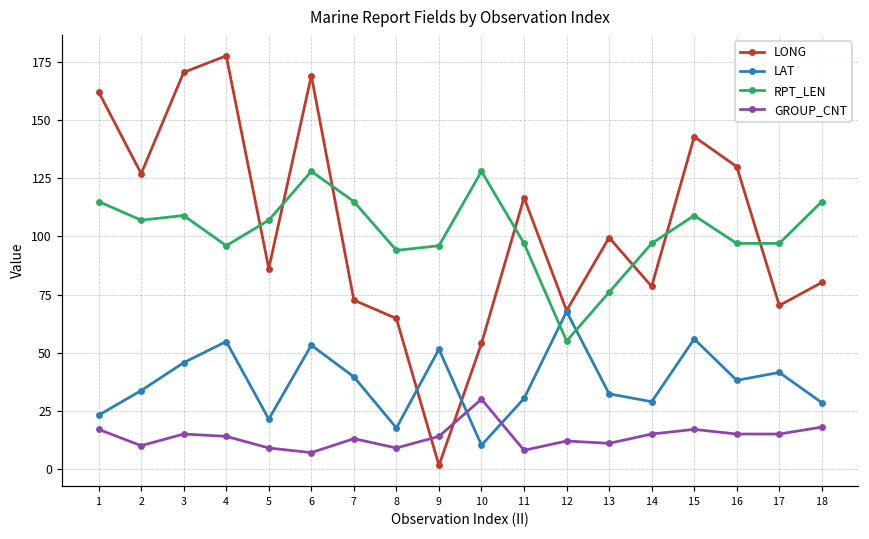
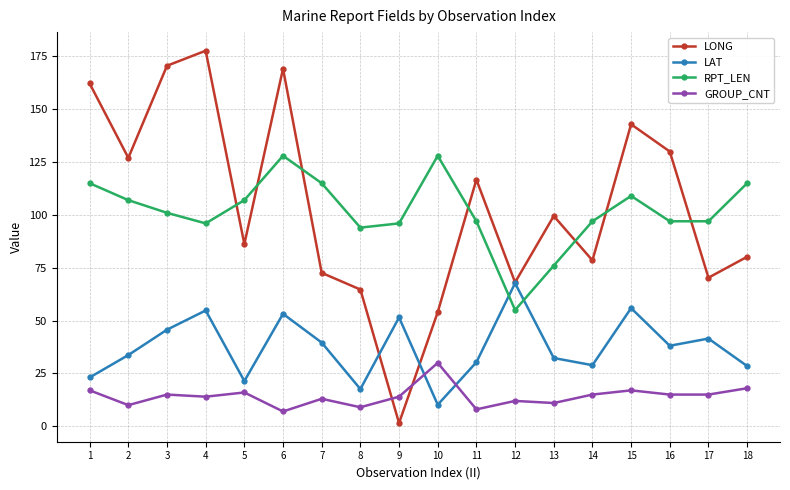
RPT_LEN, 3: 109 -> 101
GROUP_CNT, 5: 9 -> 16
